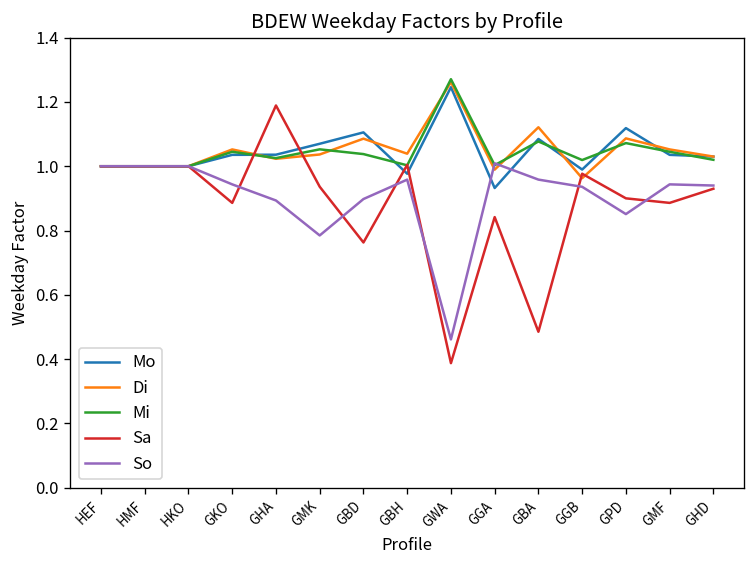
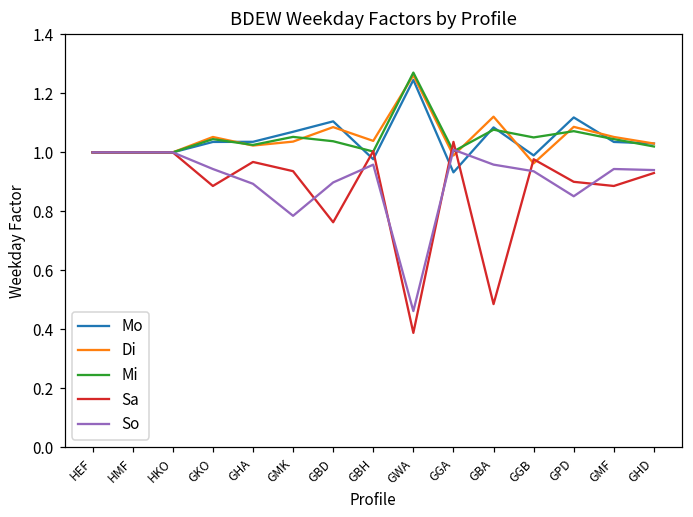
Sa, GHA: 1.19 -> 0.97
Sa, GGA: 0.84 -> 1.04
Mi, GGB: 1.02 -> 1.05
